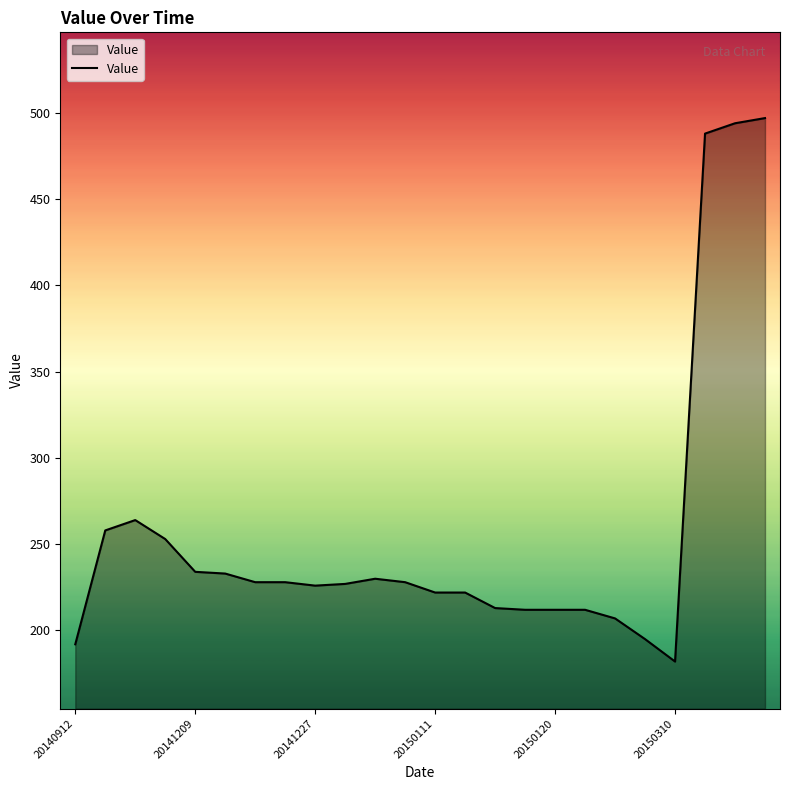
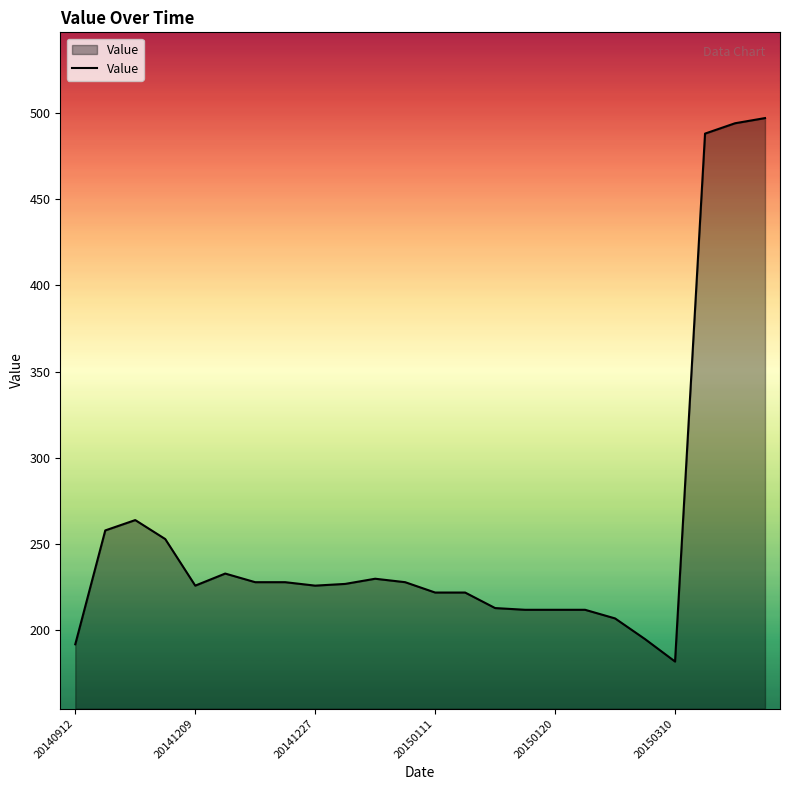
20141209: 234 -> 226
